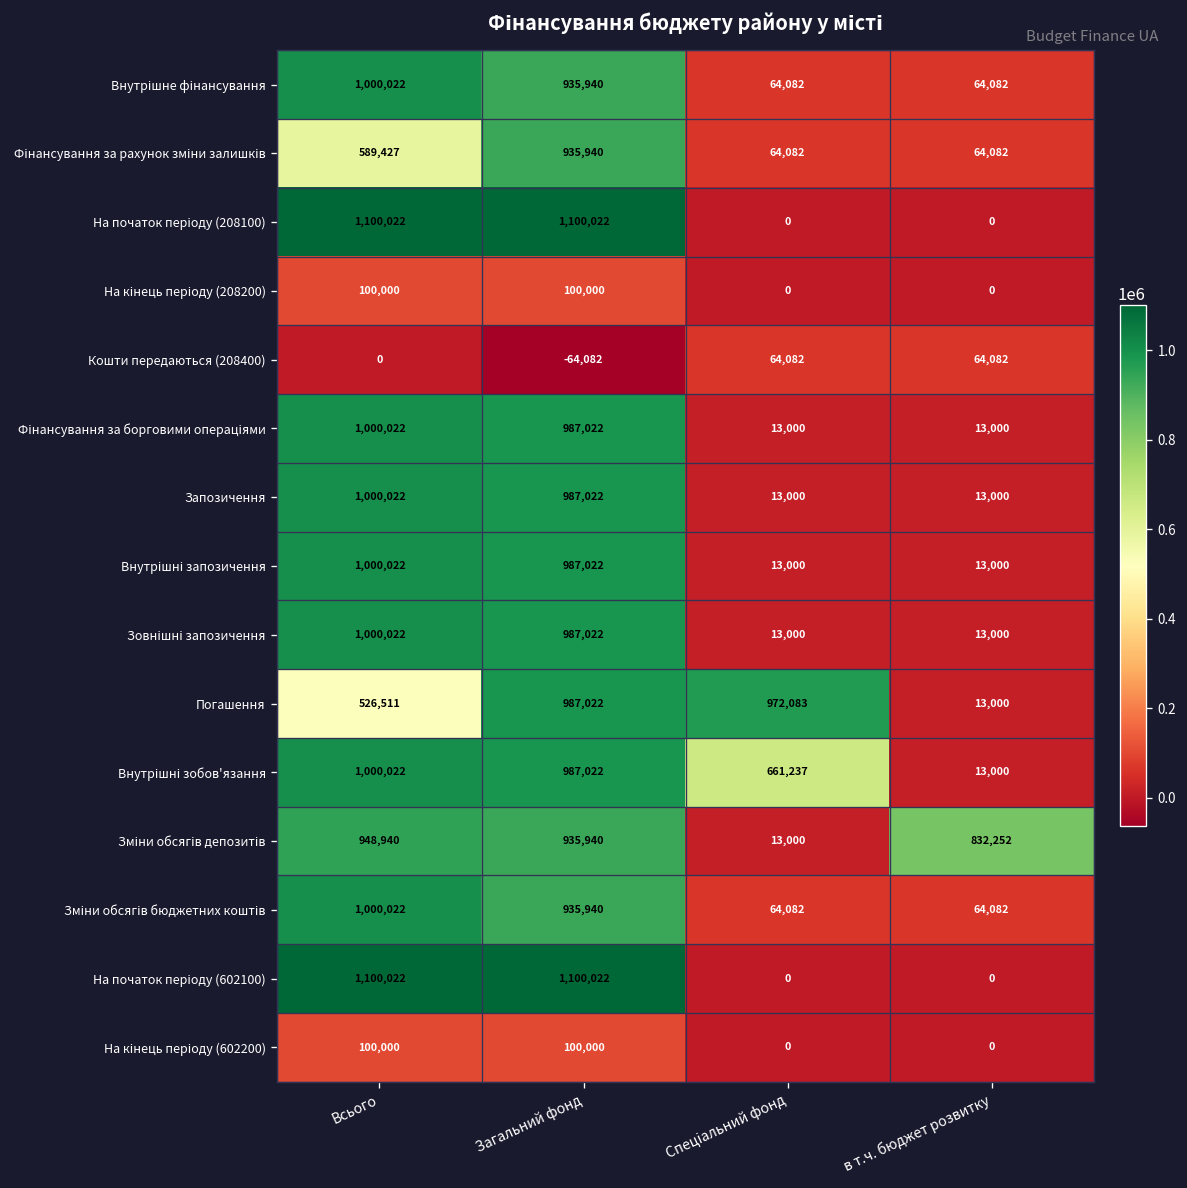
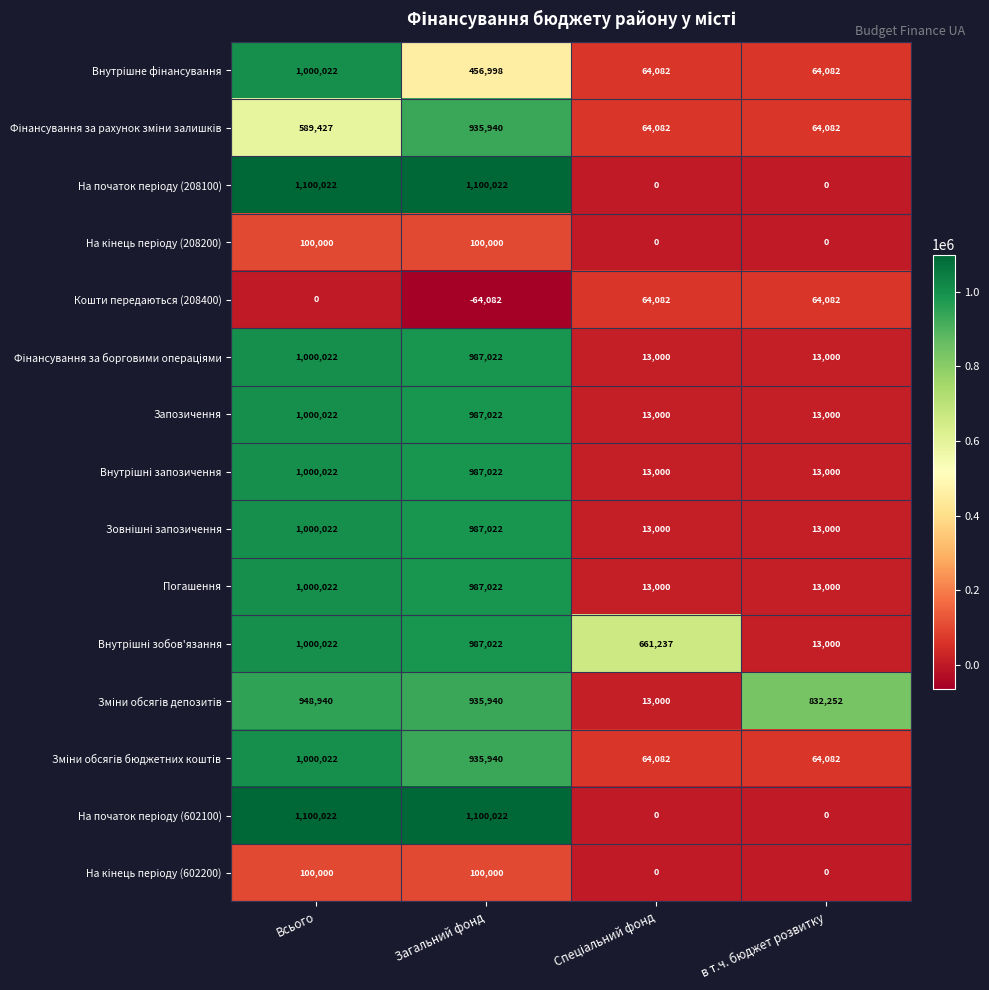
Внутрішне фінансування, Загальний фонд: 935,940 -> 456,998
Погашення, Всього: 526,511 -> 1,000,022
Погашення, Спеціальний фонд: 972,083 -> 13,000
